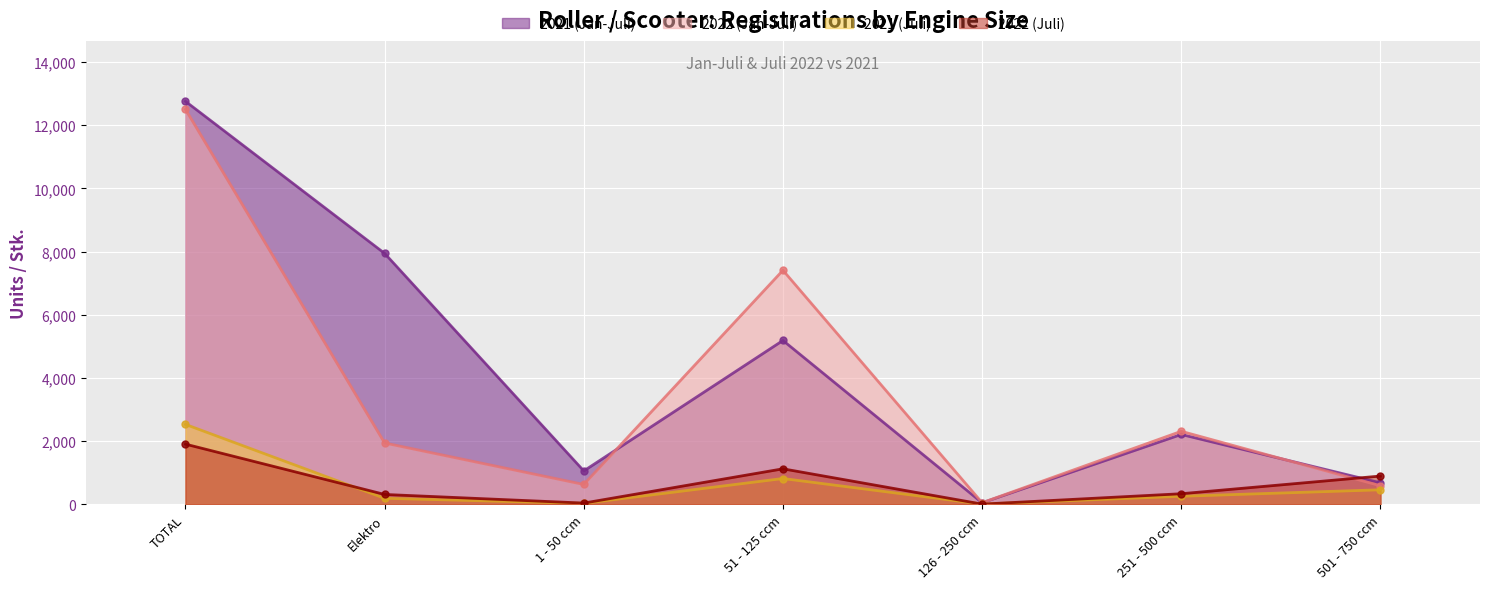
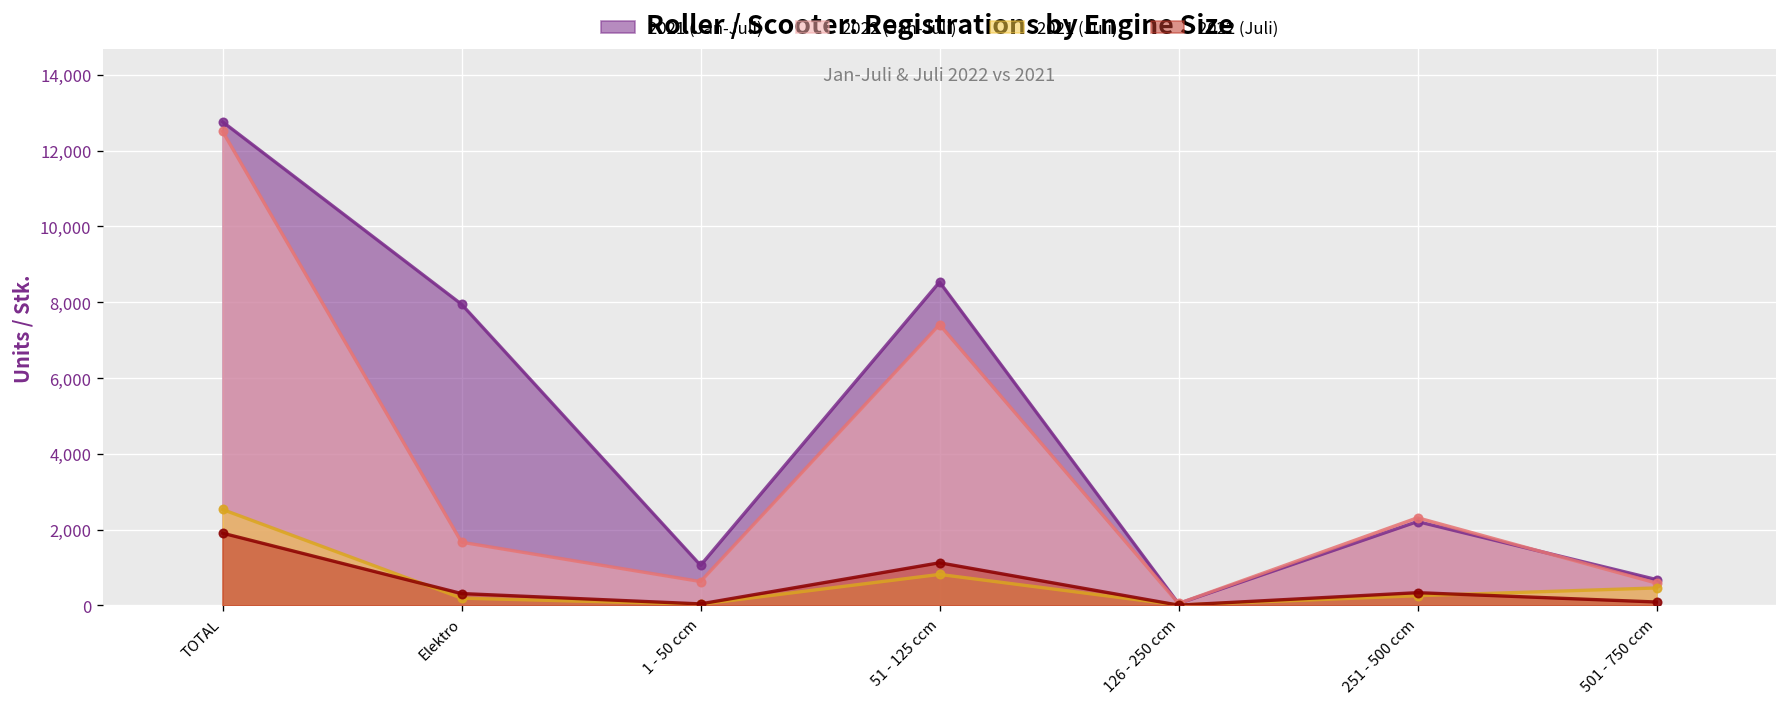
2022 (Jan-Juli), Elektro: 1,900 -> 1,700
2021 (Jan-Juli), 51 - 125 ccm: 5,200 -> 8,500
2022 (Juli), 501 - 750 ccm: 900 -> 100
